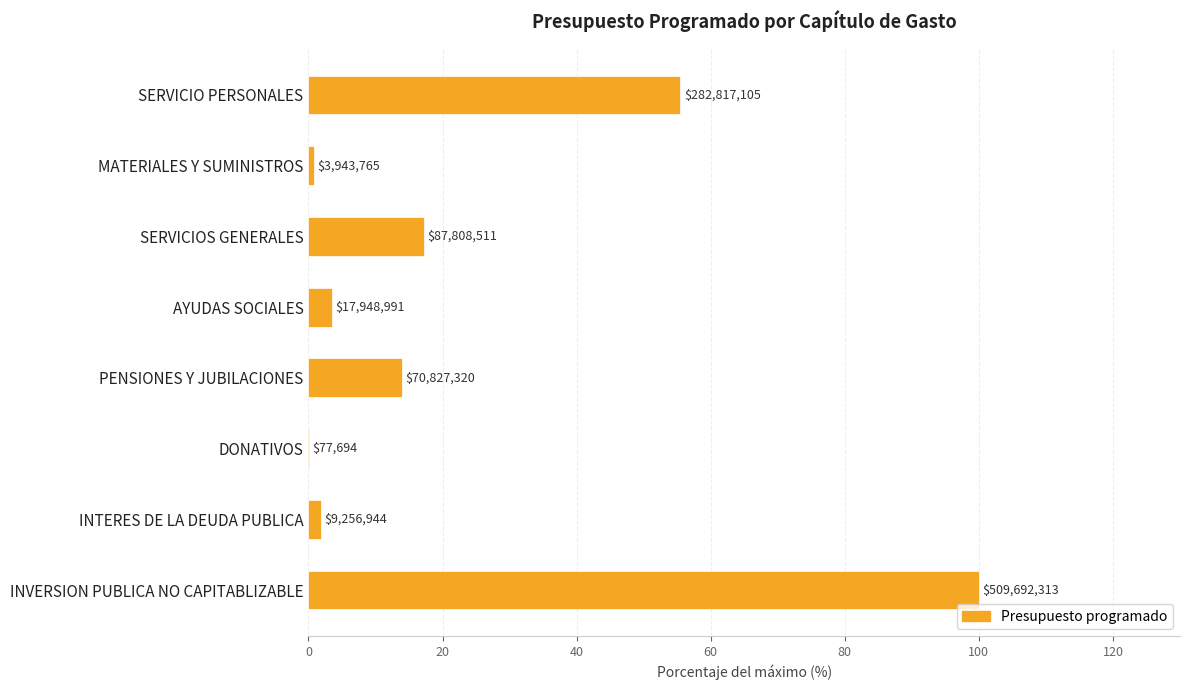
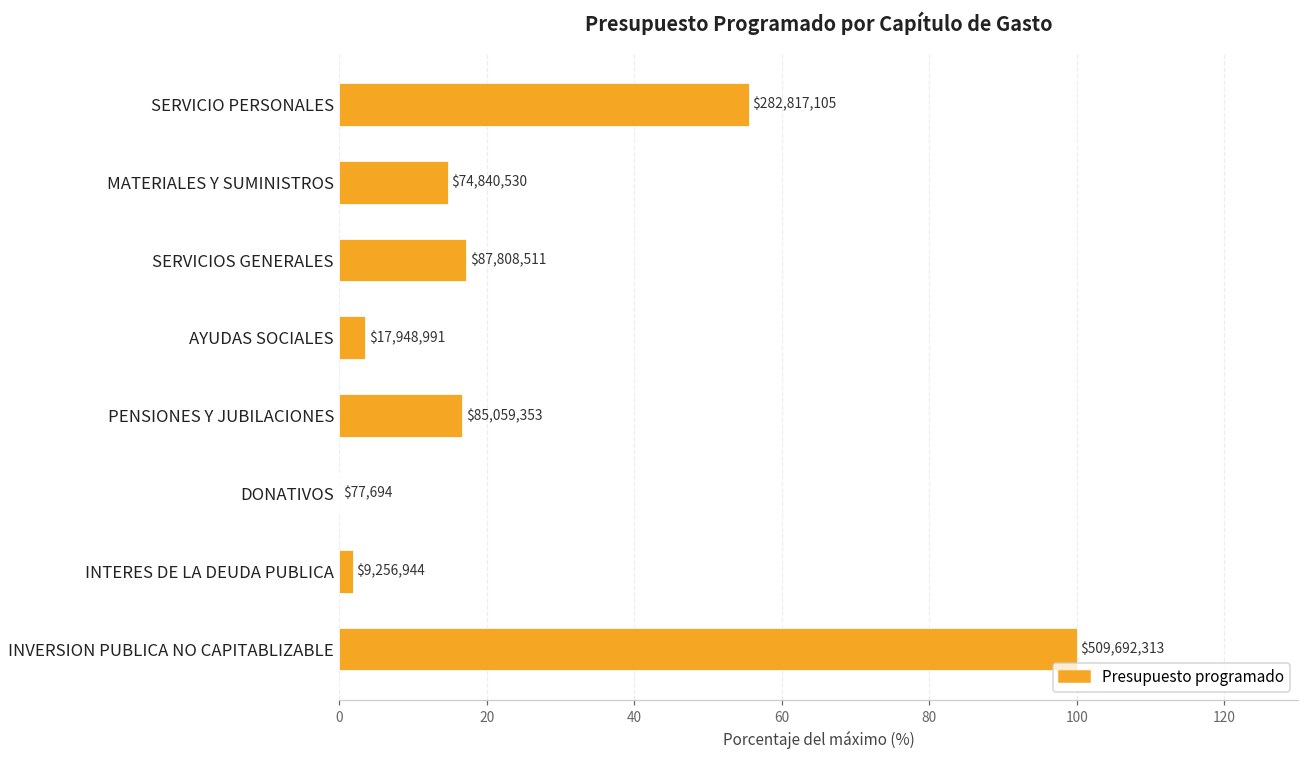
MATERIALES Y SUMINISTROS: $3,943,765 -> $74,840,530
PENSIONES Y JUBILACIONES: $70,827,320 -> $85,059,353
